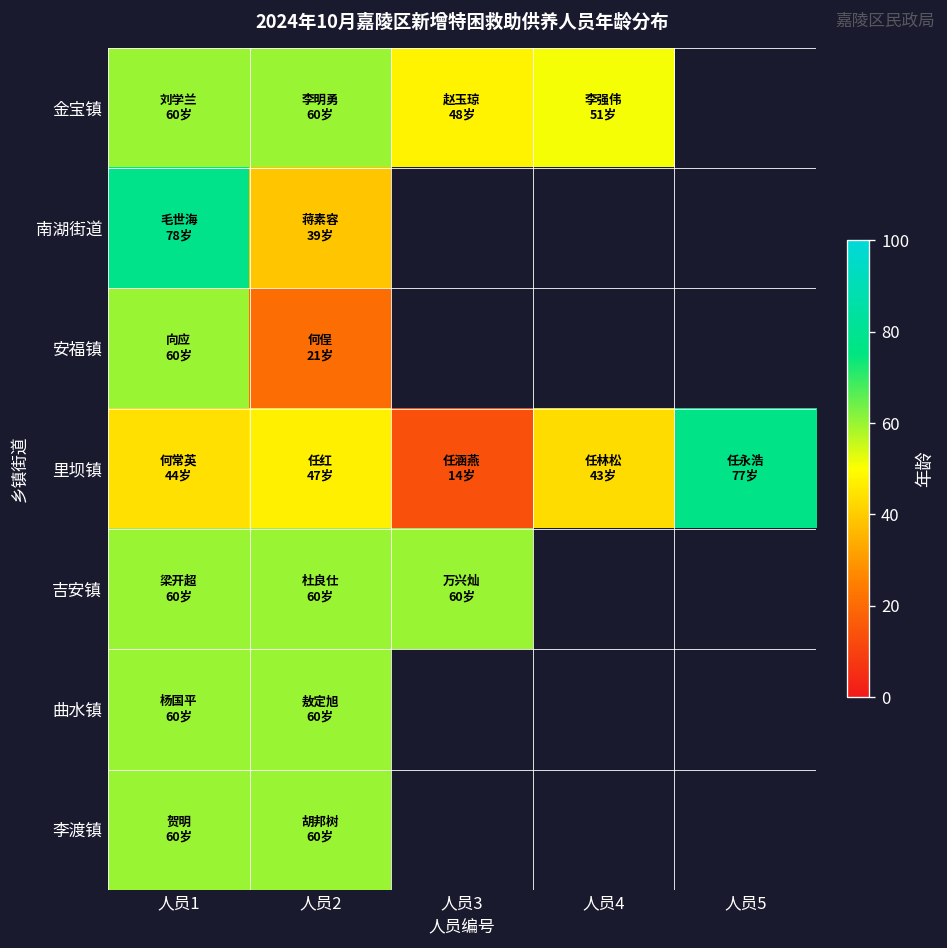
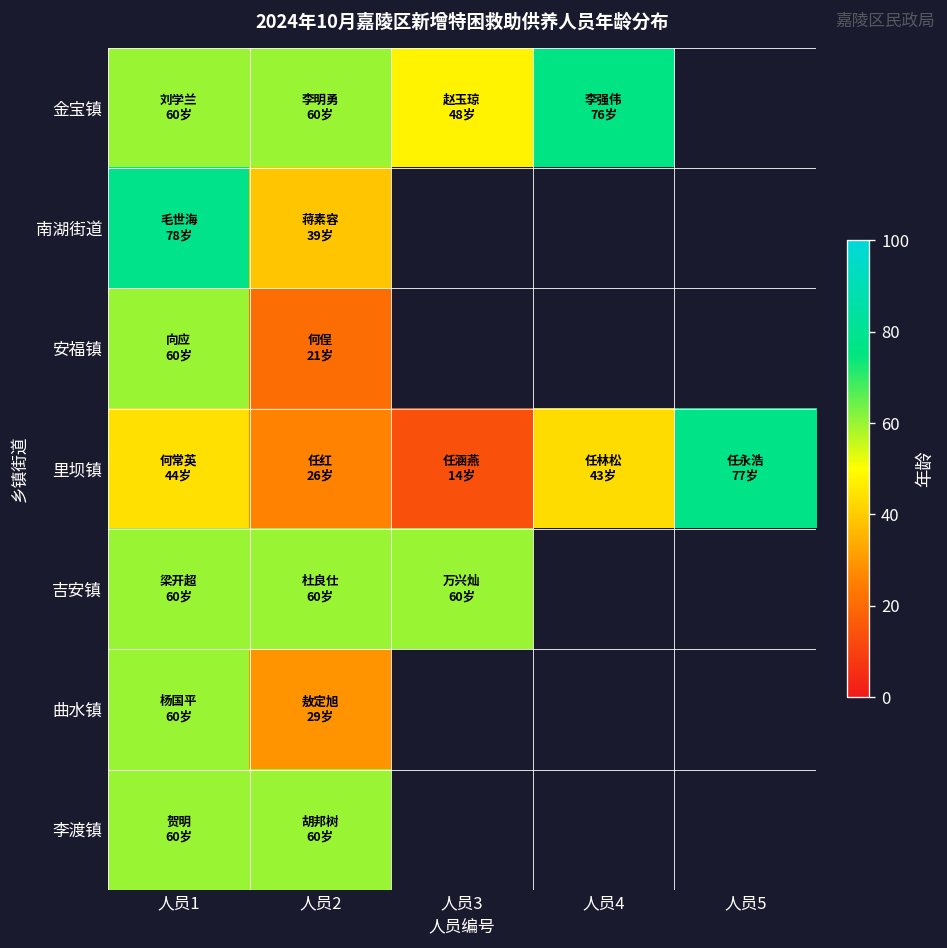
金宝镇, 人员4: 51岁 -> 76岁
里坝镇, 人员2: 47岁 -> 26岁
曲水镇, 人员2: 60岁 -> 29岁
